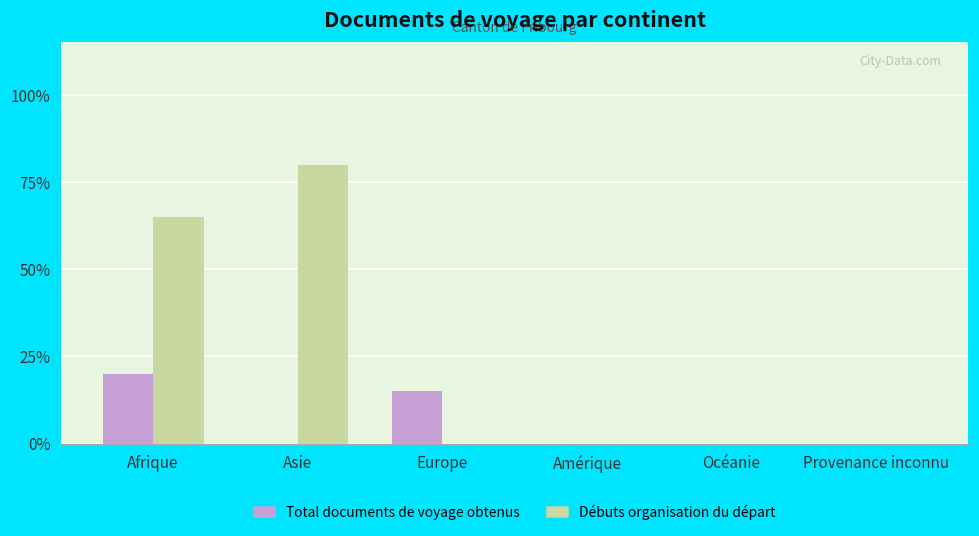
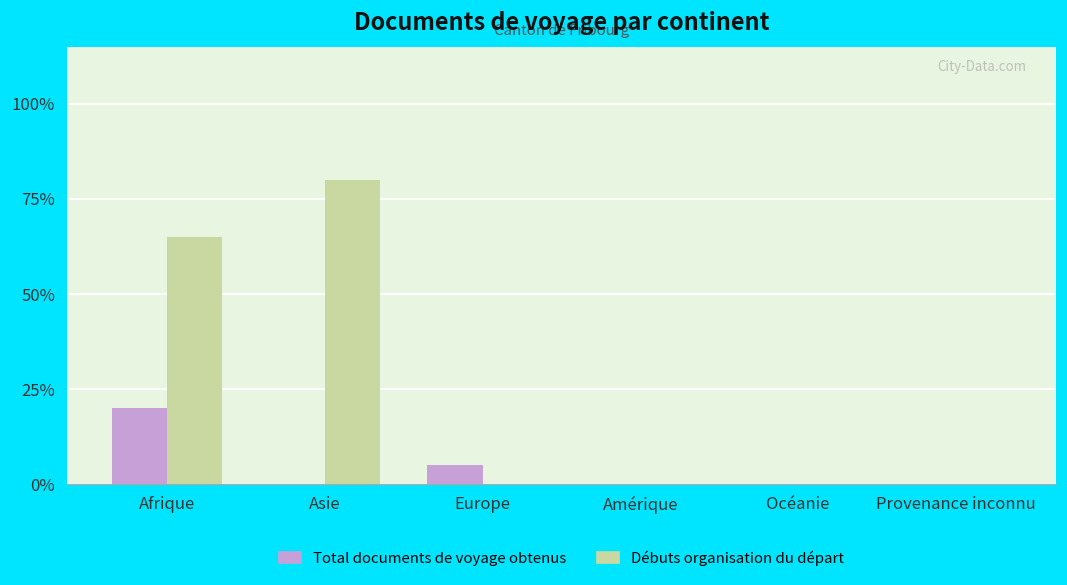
Total documents de voyage obtenus, Europe: 15% -> 5%
